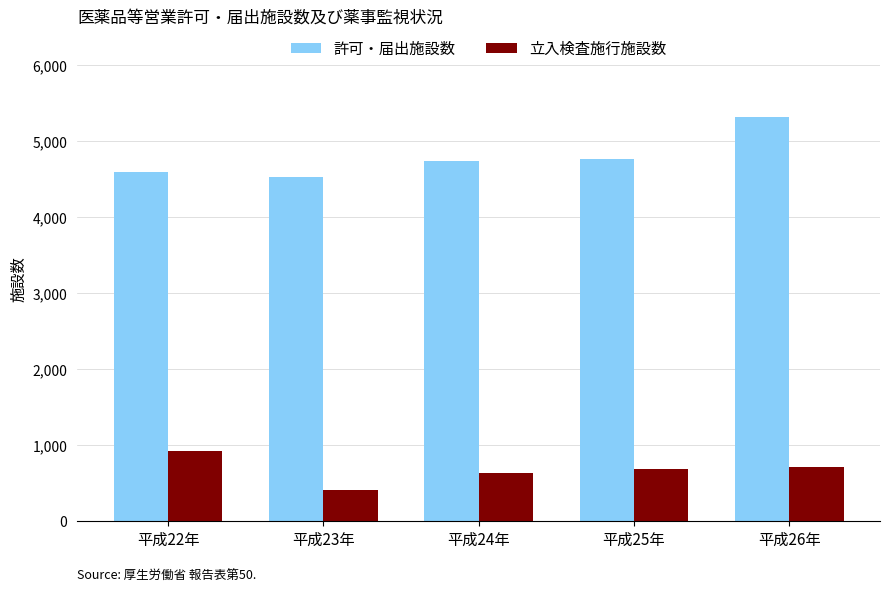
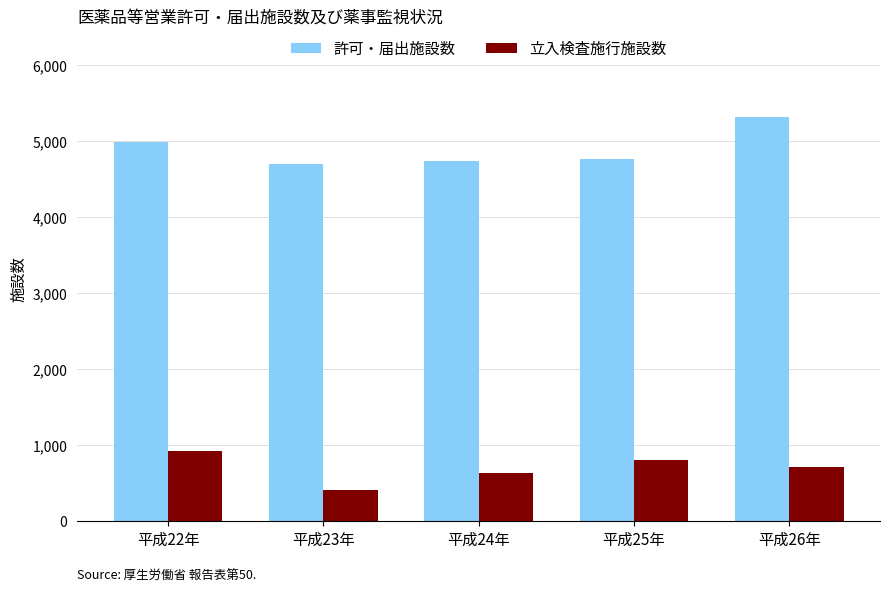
許可・届出施設数, 平成22年: 4,600 -> 5,000
許可・届出施設数, 平成23年: 4,500 -> 4,700
立入検査施行施設数, 平成25年: 700 -> 800
